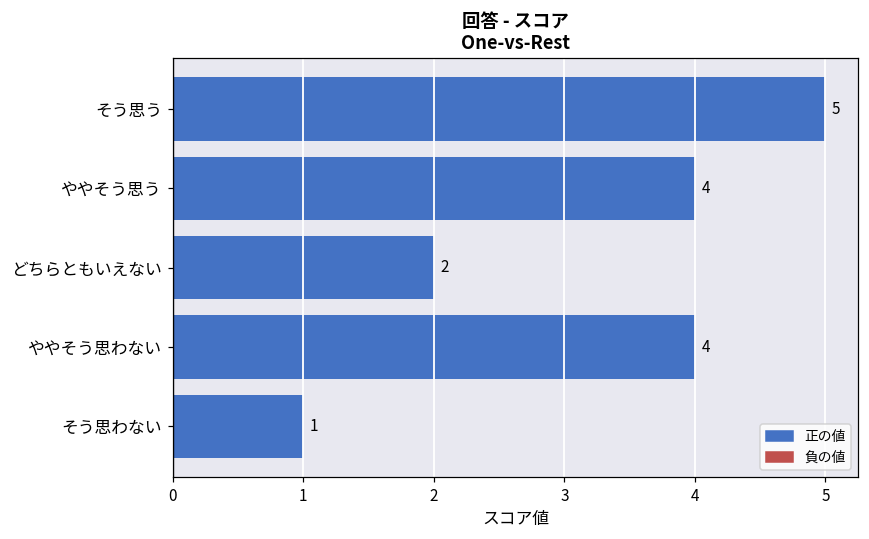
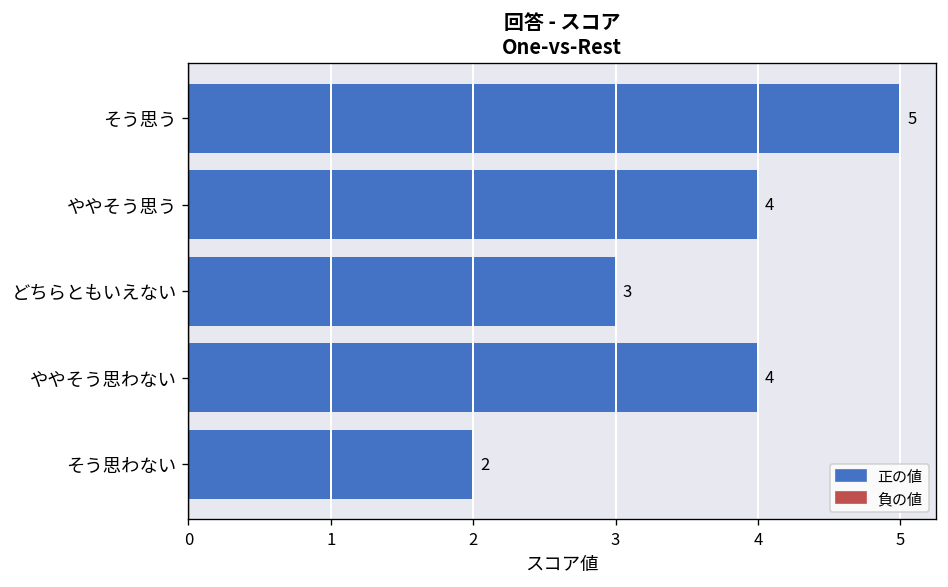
どちらともいえない: 2 -> 3
そう思わない: 1 -> 2
